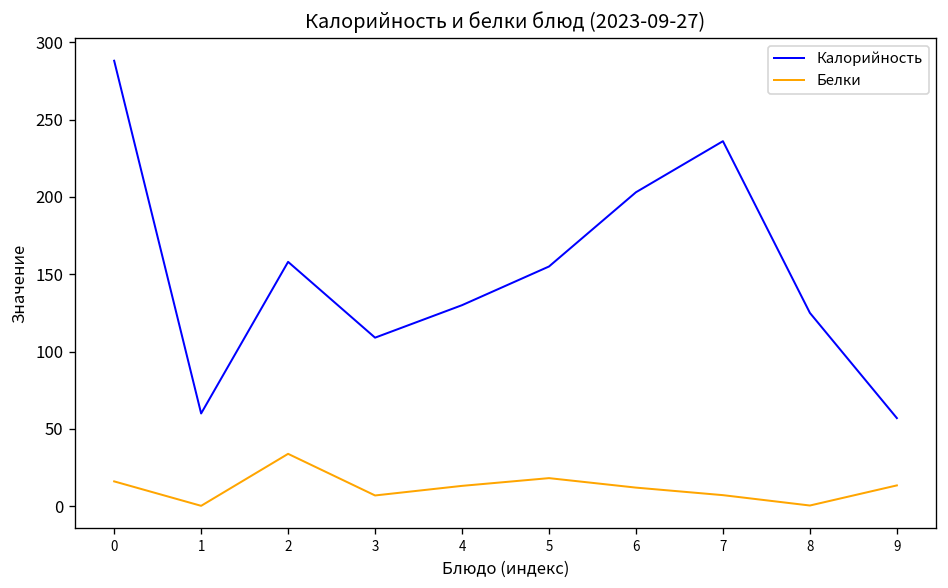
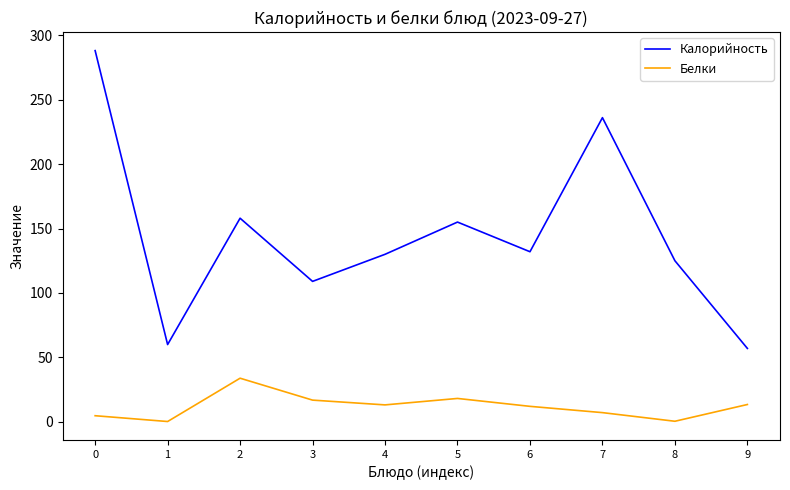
Белки, 0: 16 -> 5
Белки, 3: 7 -> 17
Калорийность, 6: 203 -> 132
